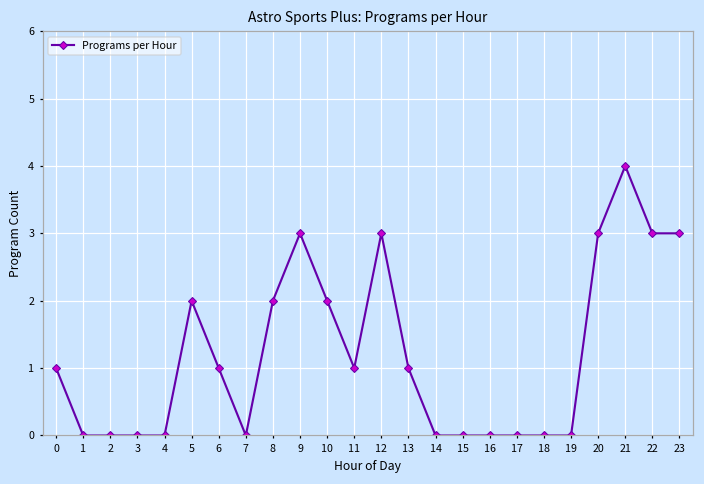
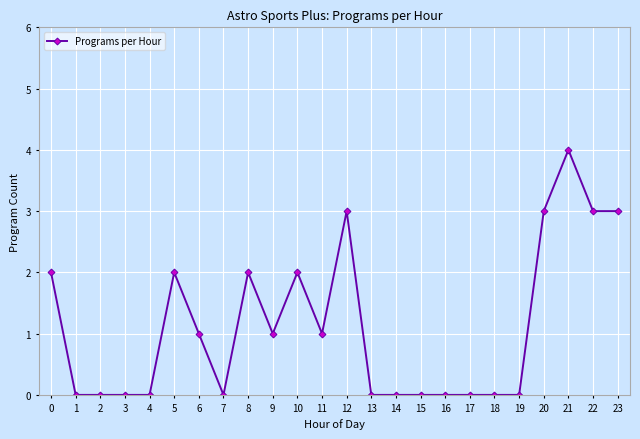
0: 1 -> 2
9: 3 -> 1
13: 1 -> 0
